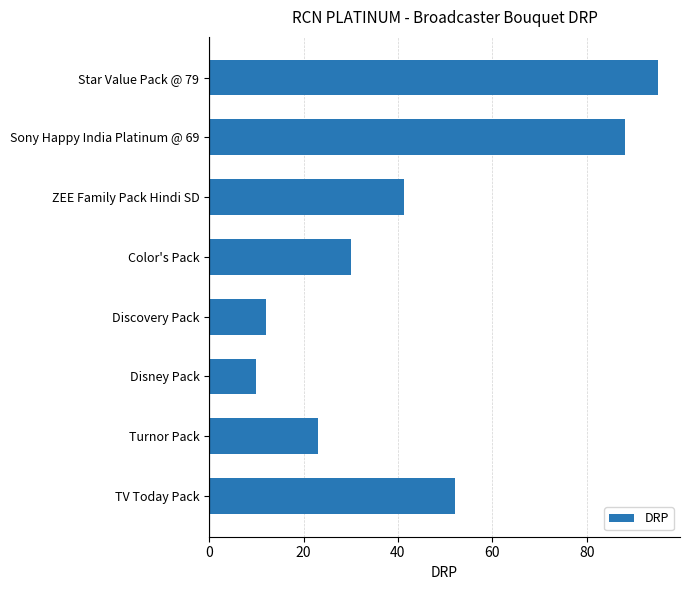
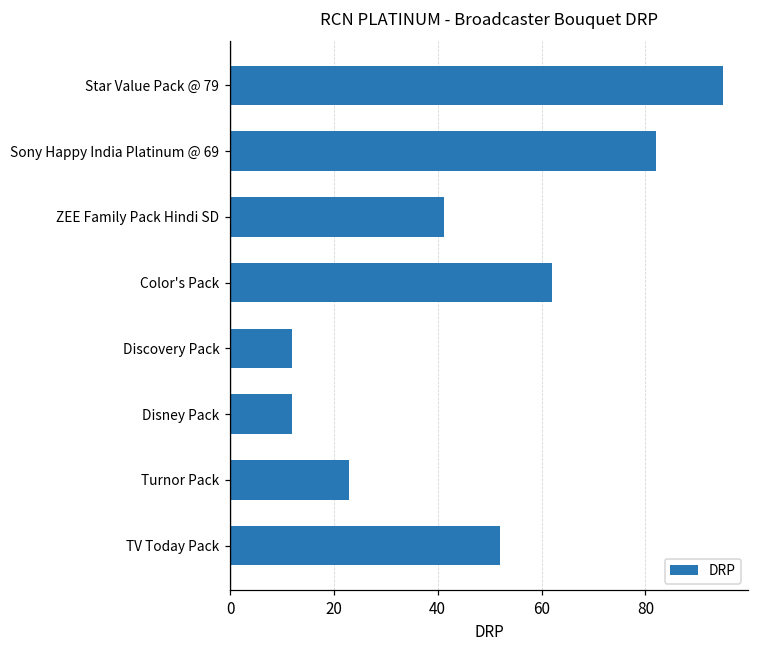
Sony Happy India Platinum @ 69: 88 -> 82
Color's Pack: 30 -> 62
Disney Pack: 10 -> 12
